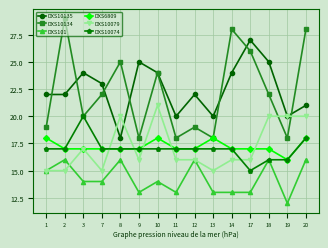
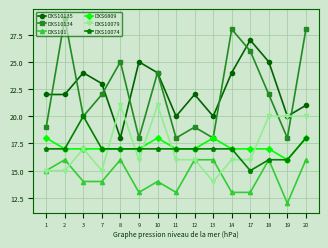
DXS10079, 8: 20 -> 21
DXS101, 13: 13 -> 16
DXS10079, 13: 15 -> 14
